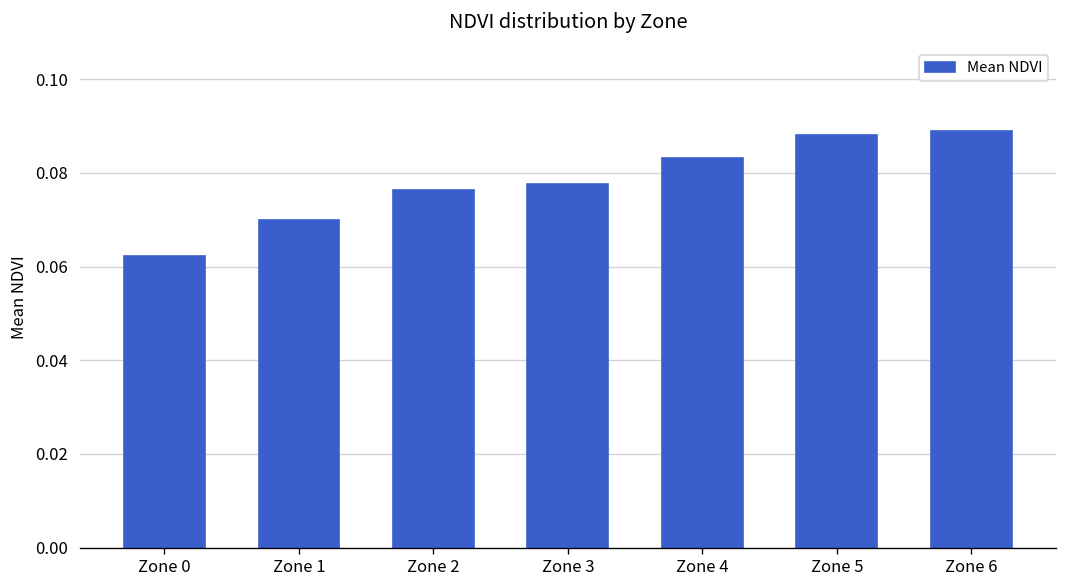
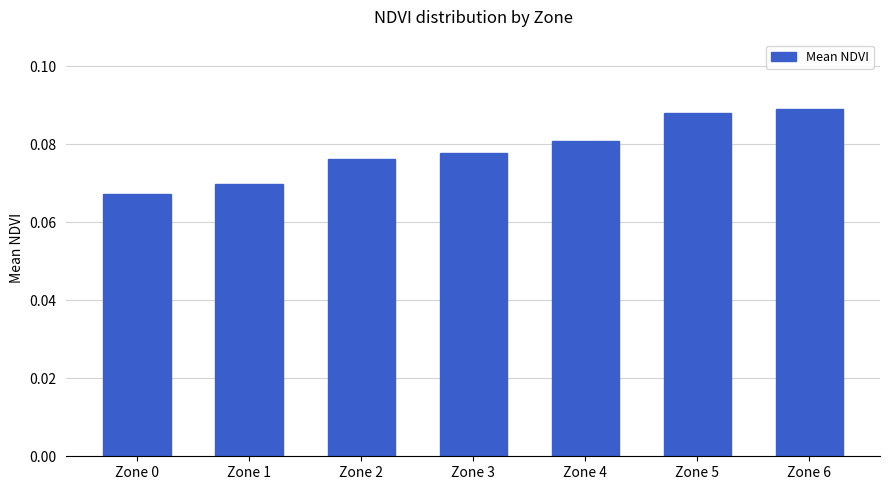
Zone 0: 0.062 -> 0.067
Zone 4: 0.083 -> 0.081
